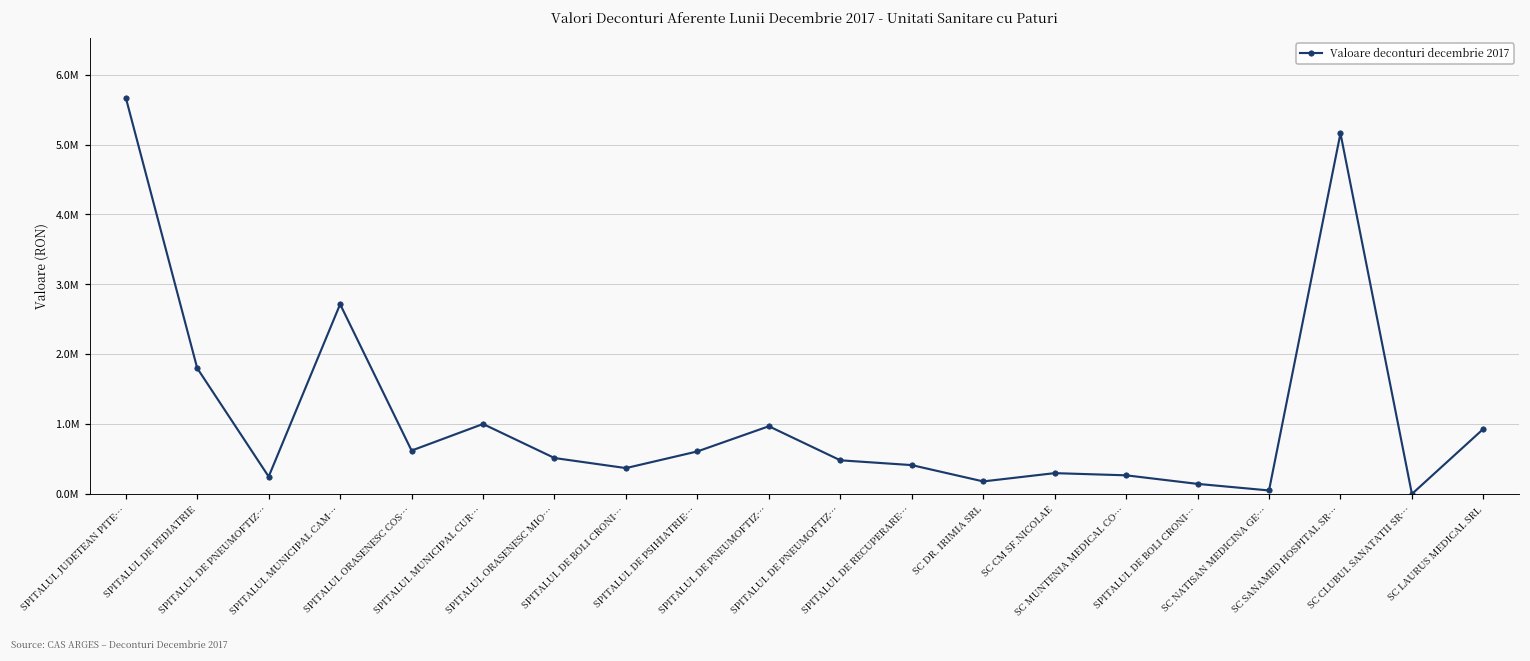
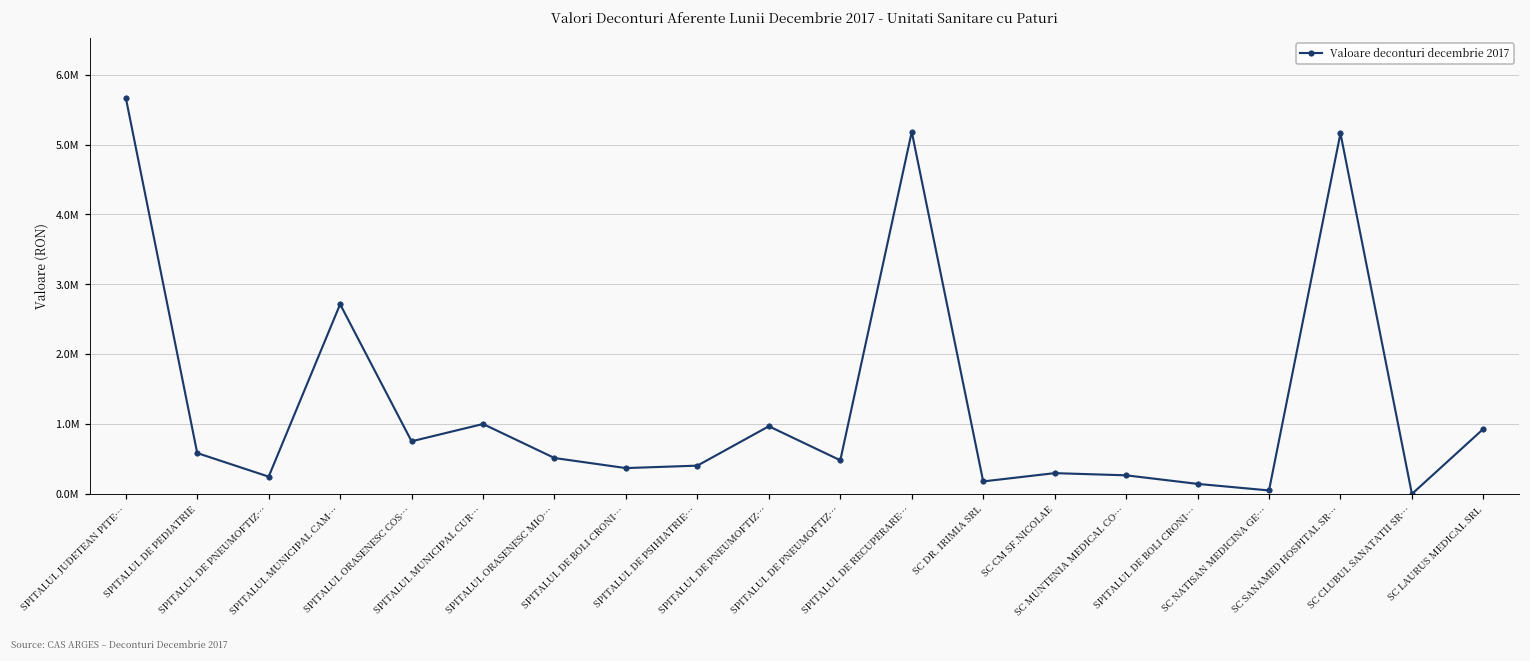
SPITALUL DE PEDIATRIE: 1800000 -> 600000
SPITALUL ORASENESC COS…: 600000 -> 800000
SPITALUL DE PSIHIATRIE…: 600000 -> 400000
SPITALUL DE RECUPERARE…: 400000 -> 5200000
